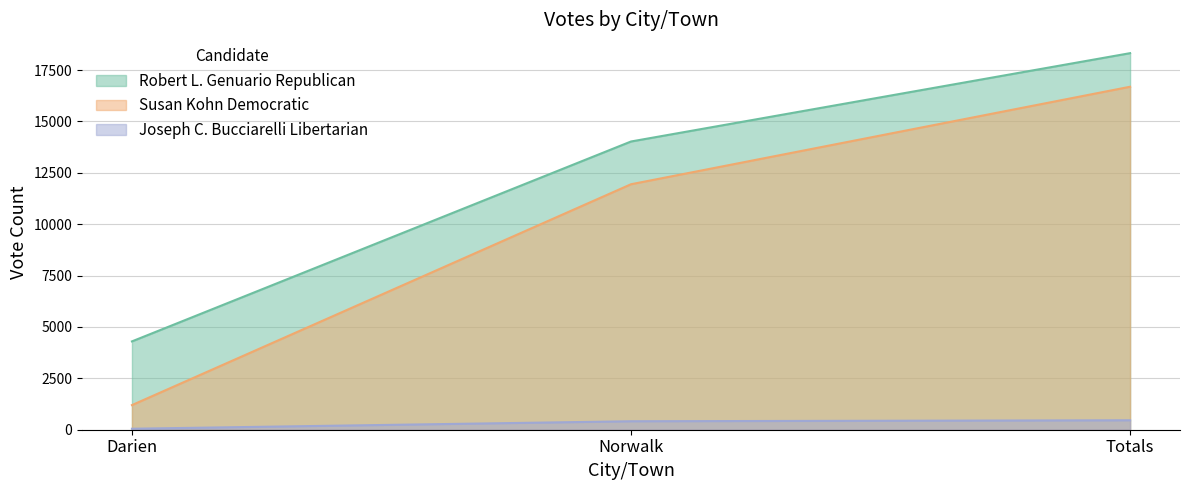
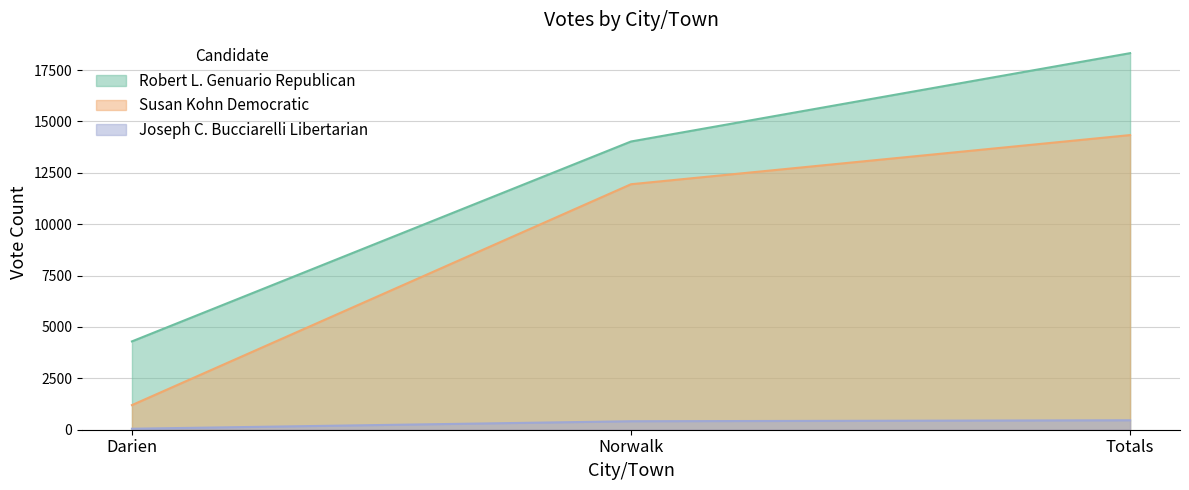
Susan Kohn Democratic, Totals: 16700 -> 14300
